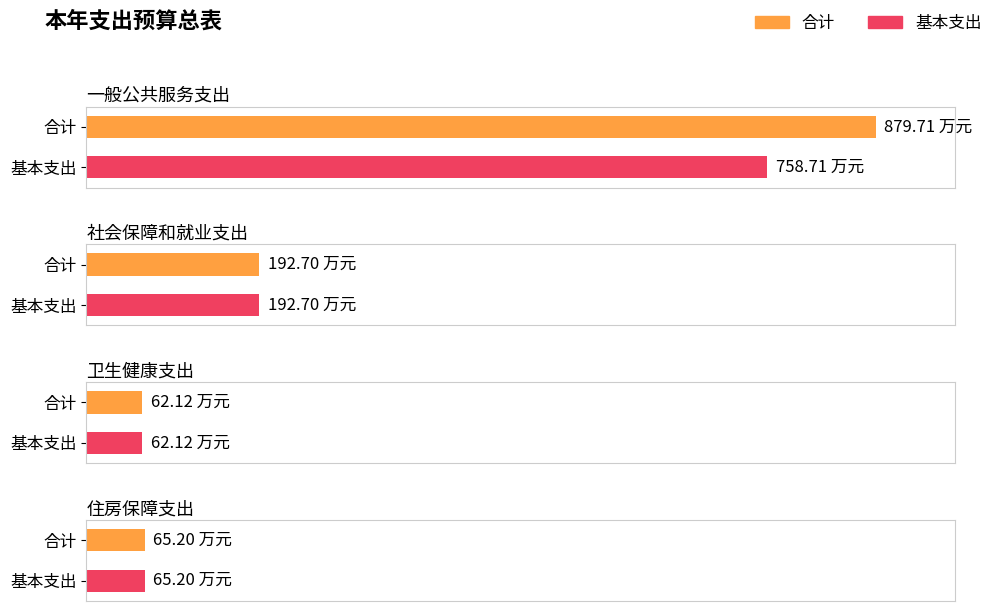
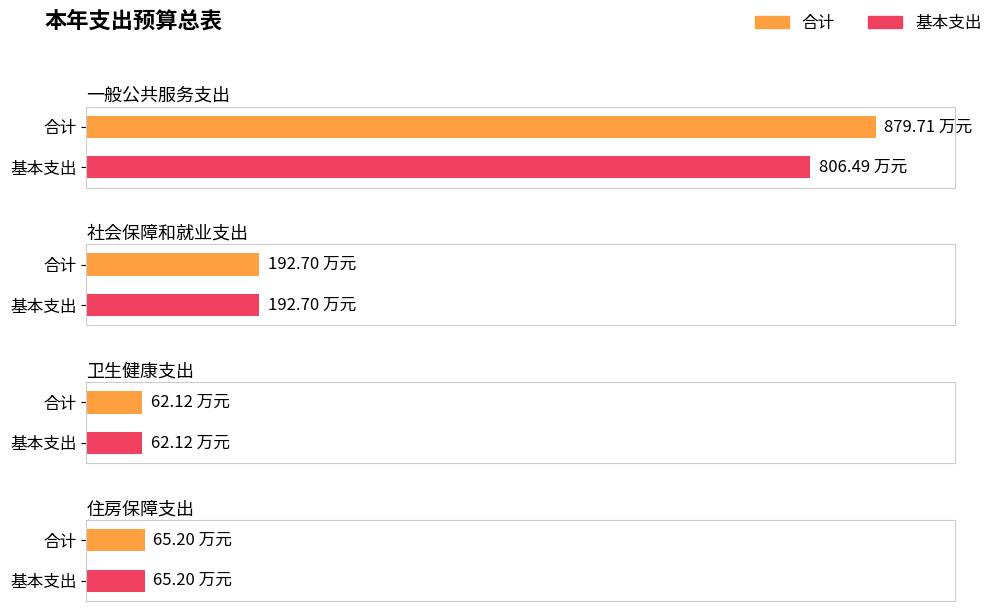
一般公共服务支出, 基本支出: 758.71 -> 806.49
